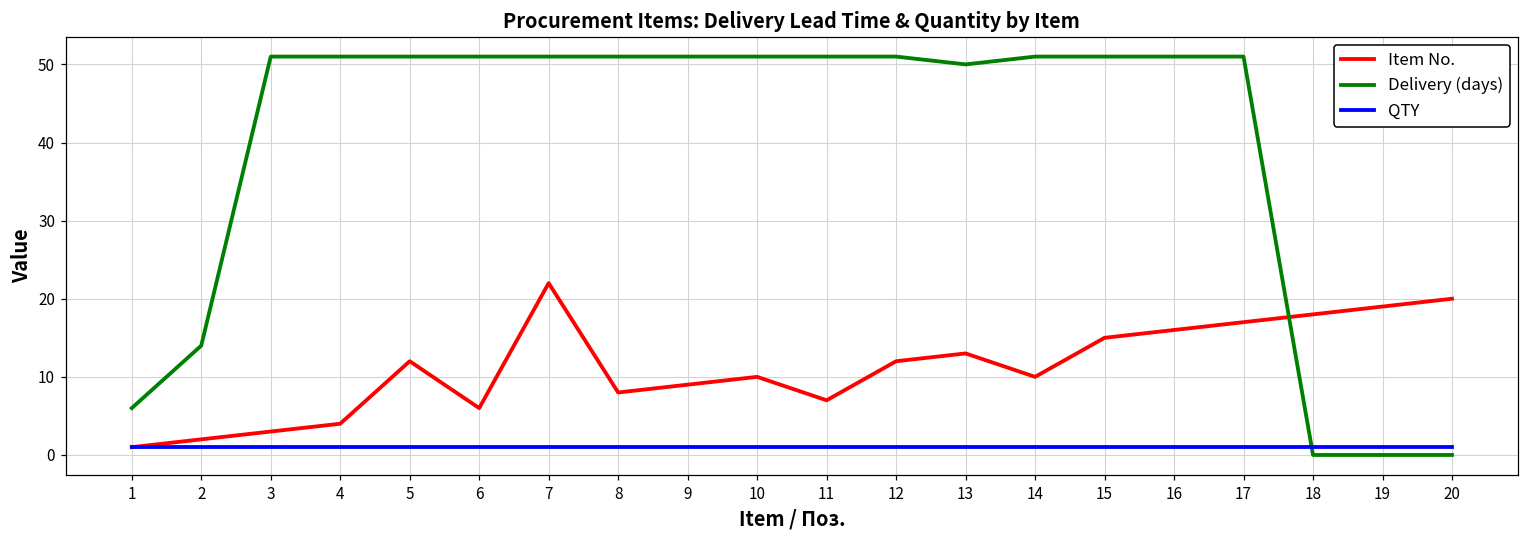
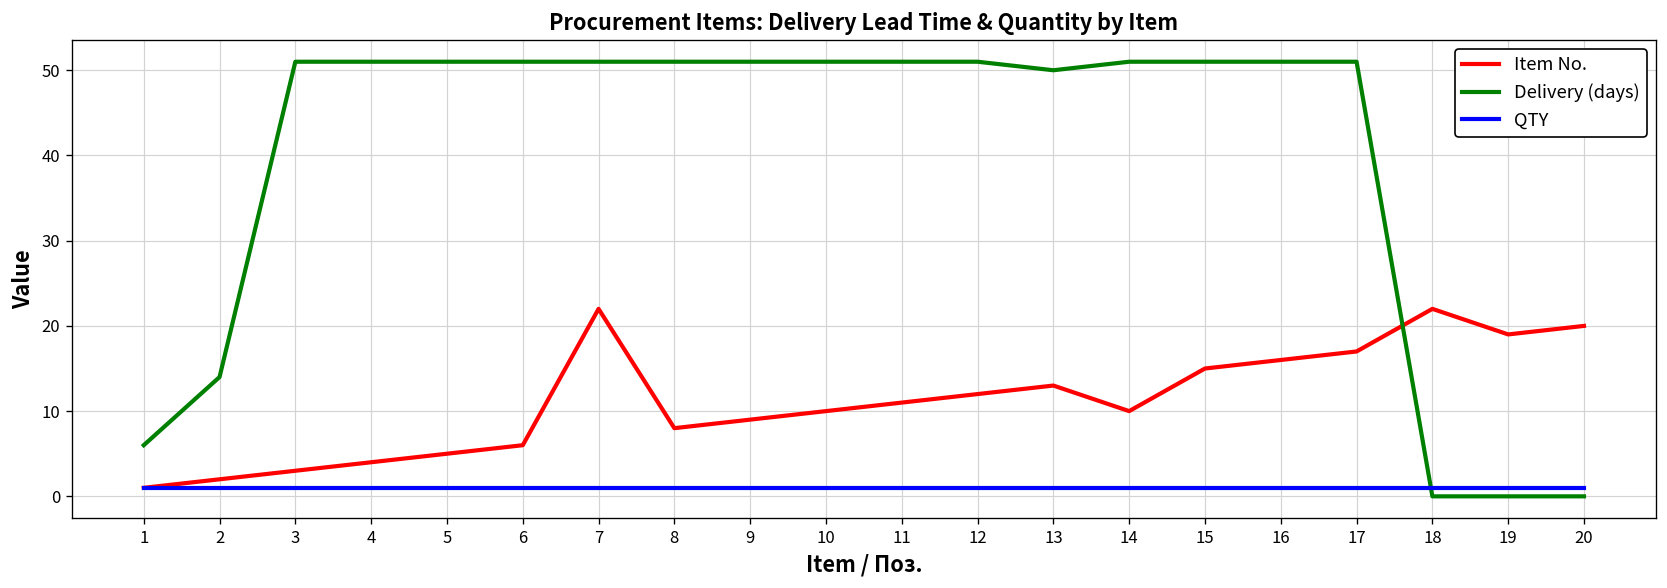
Item No., 5: 12 -> 5
Item No., 11: 7 -> 11
Item No., 18: 18 -> 22
